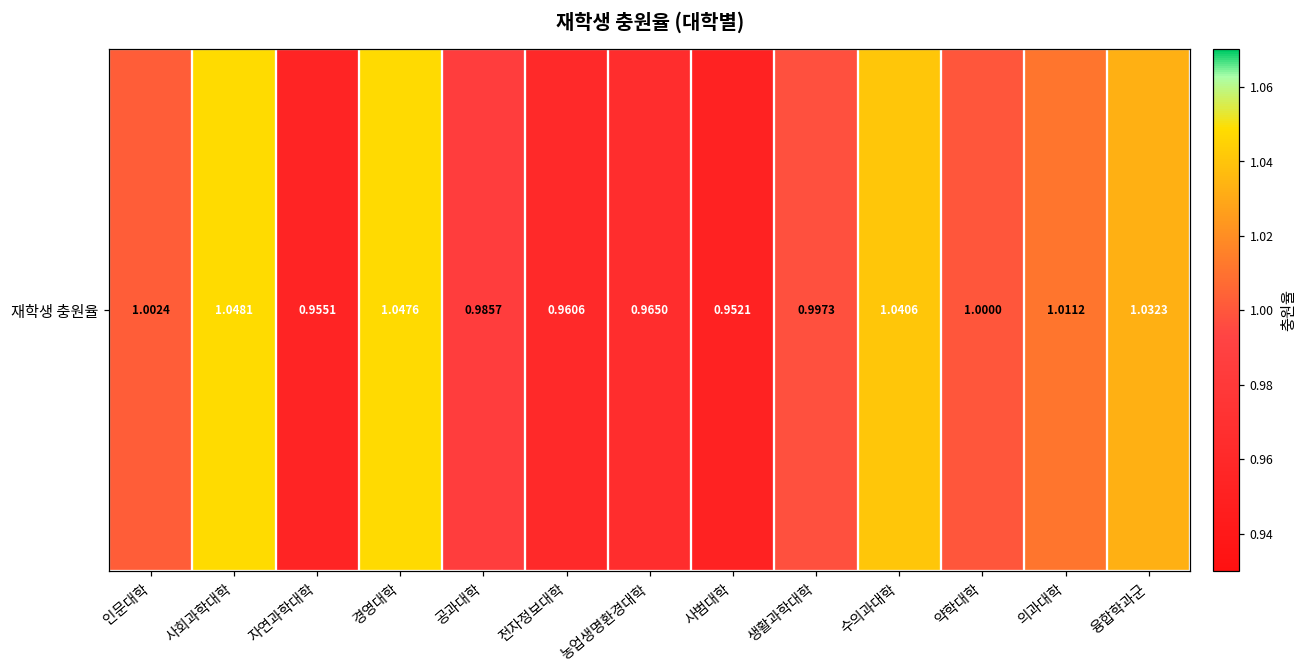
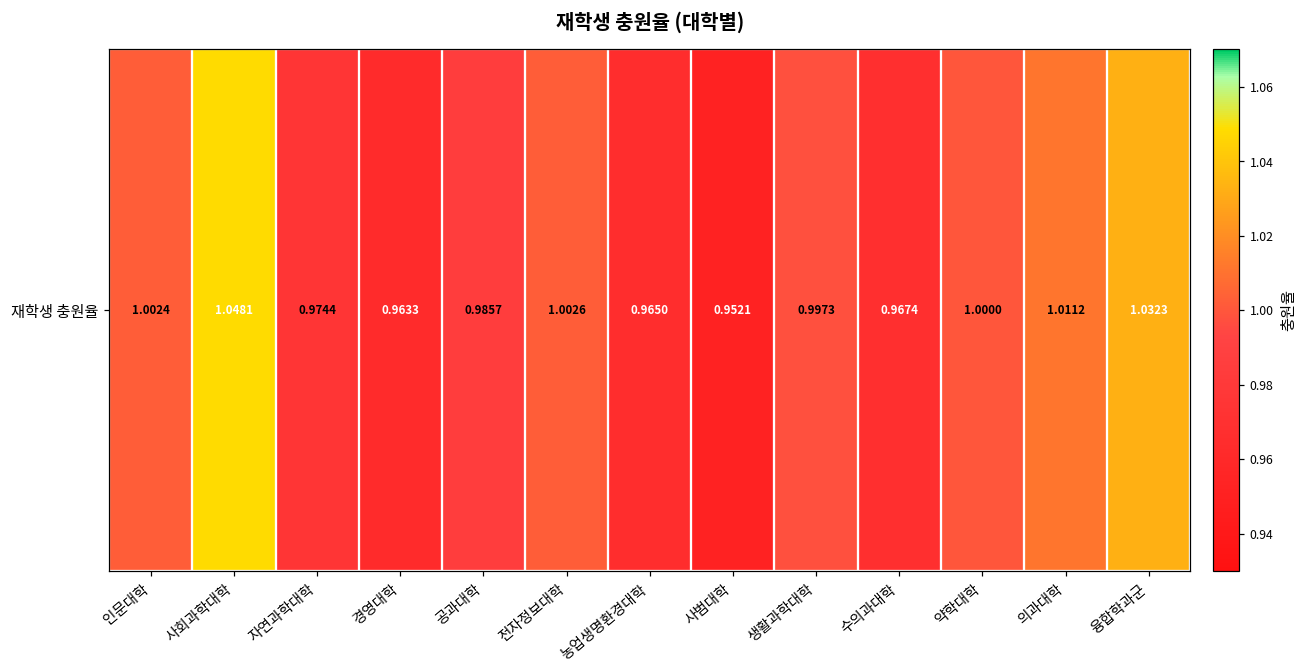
재학생 충원율, 자연과학대학: 0.9551 -> 0.9744
재학생 충원율, 경영대학: 1.0476 -> 0.9633
재학생 충원율, 전자정보대학: 0.9606 -> 1.0026
재학생 충원율, 수의과대학: 1.0406 -> 0.9674
